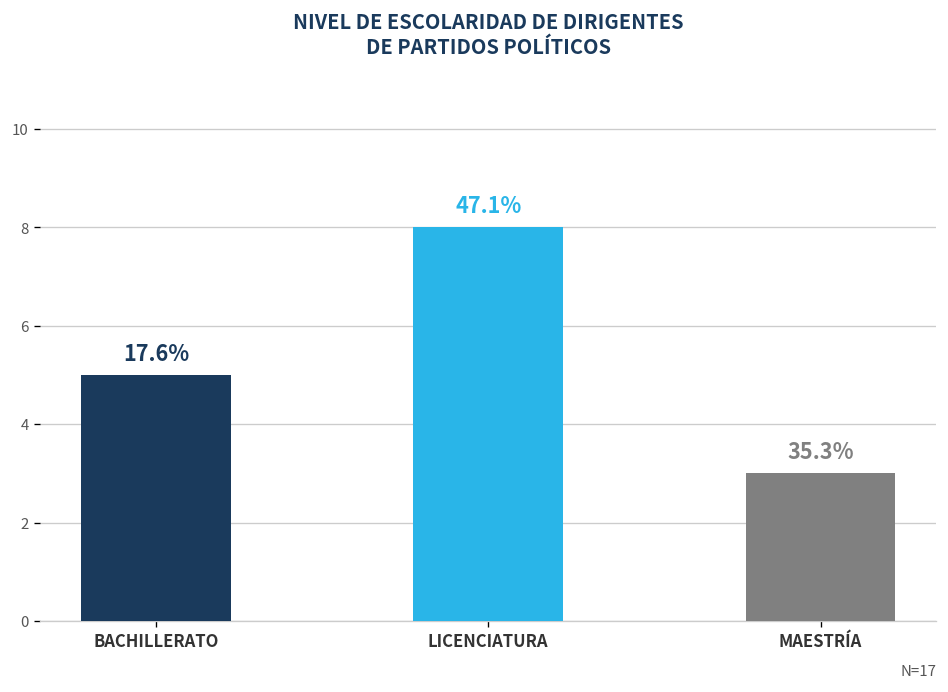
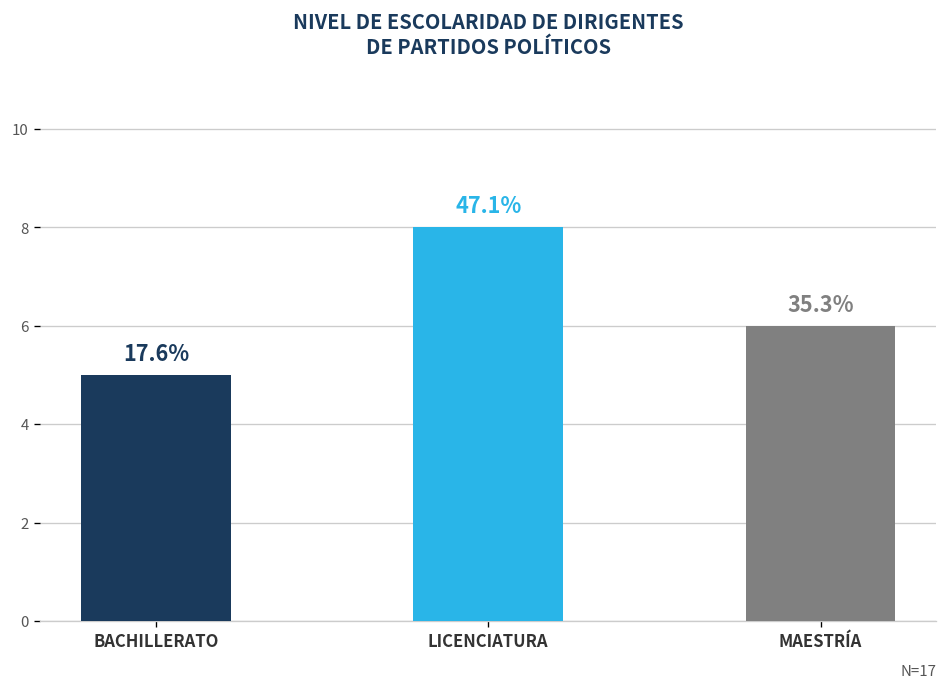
MAESTRÍA: 3 -> 6
